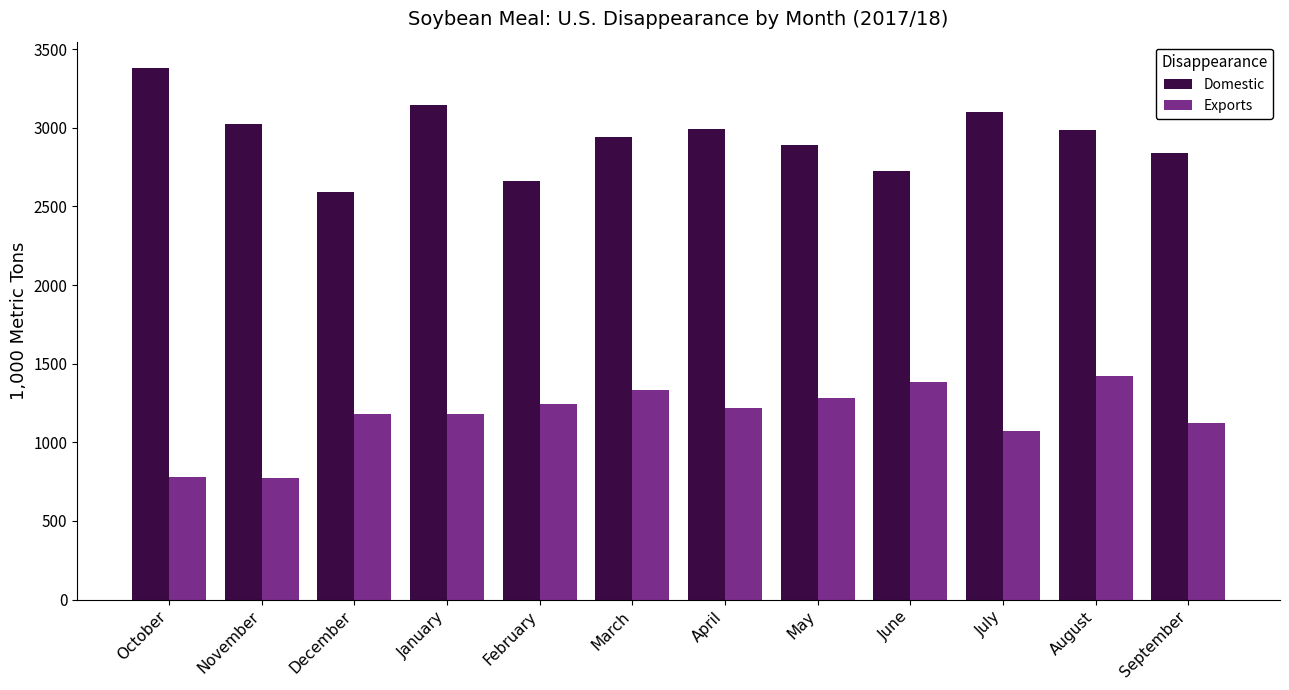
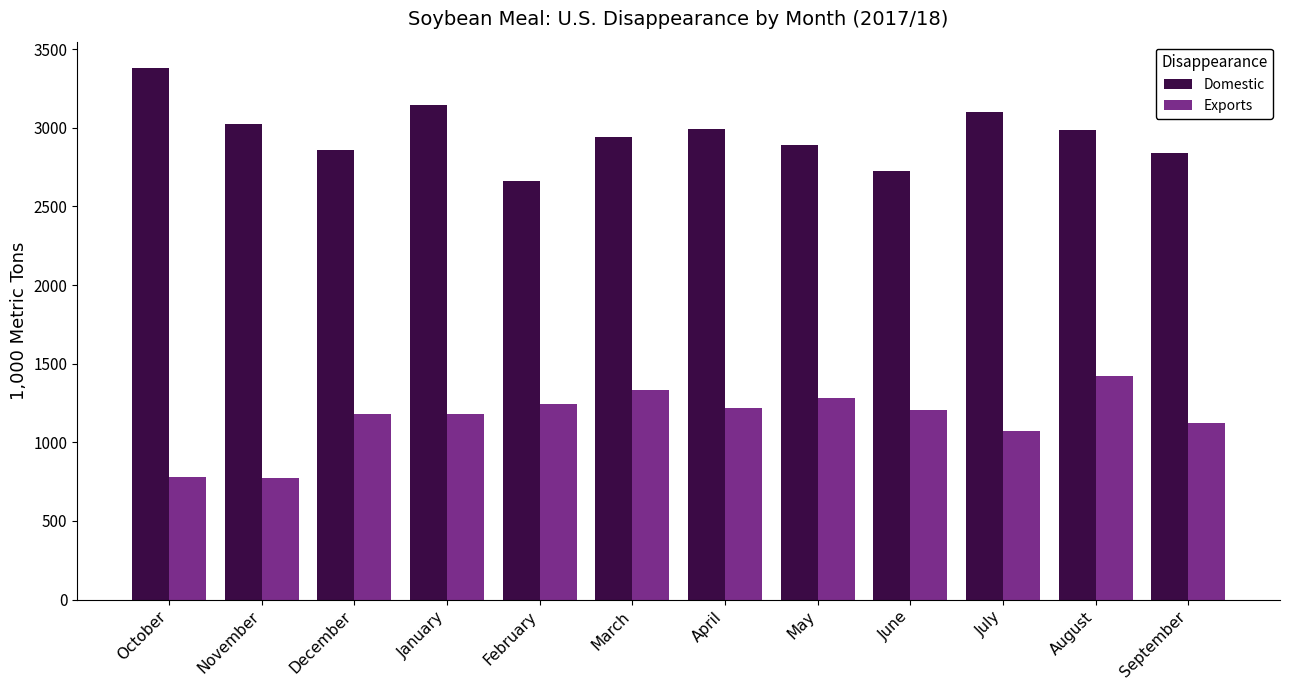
Domestic, December: 2590 -> 2860
Exports, June: 1380 -> 1200
